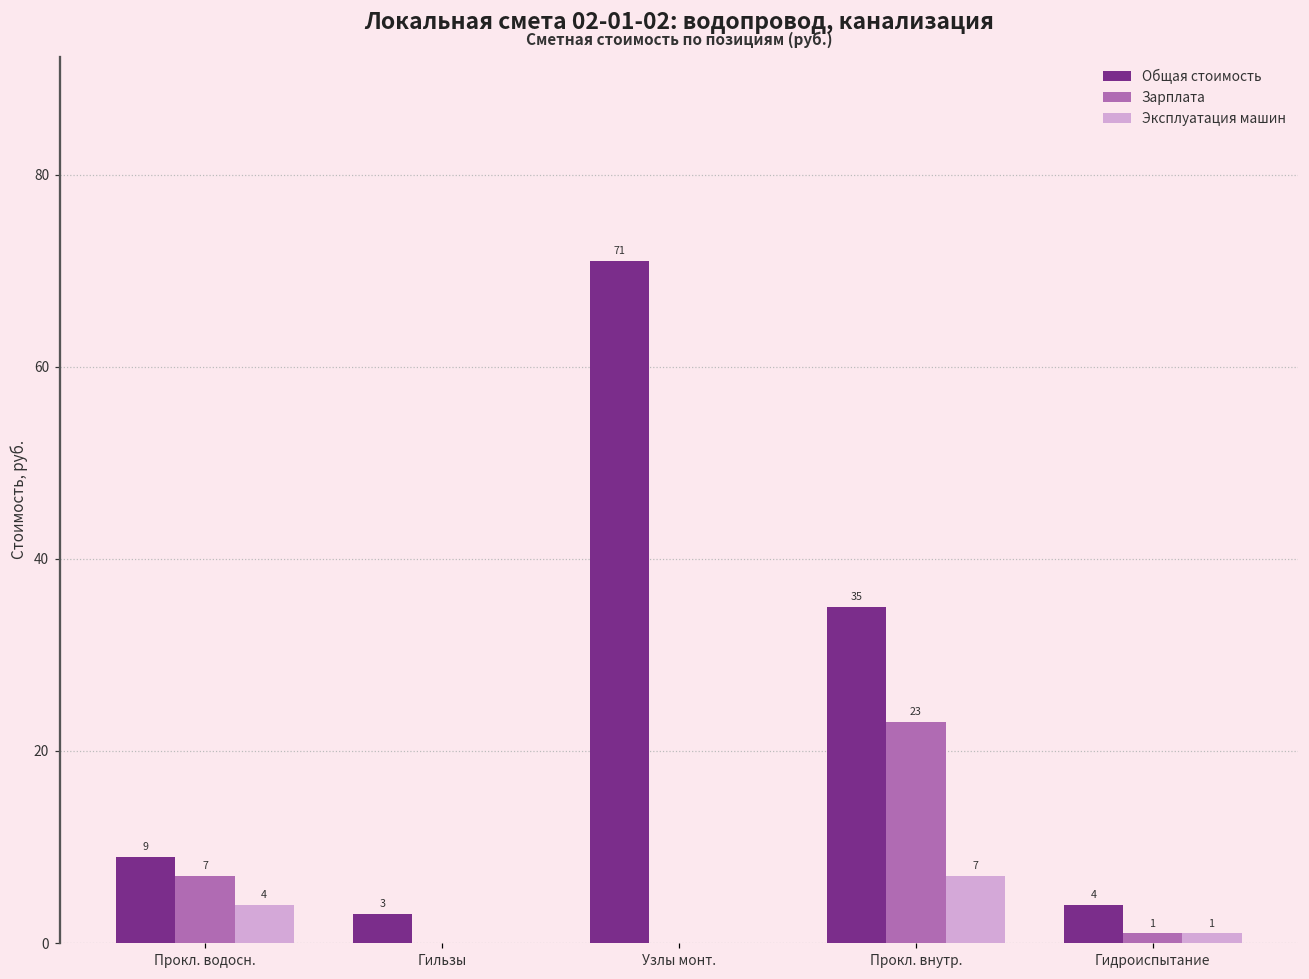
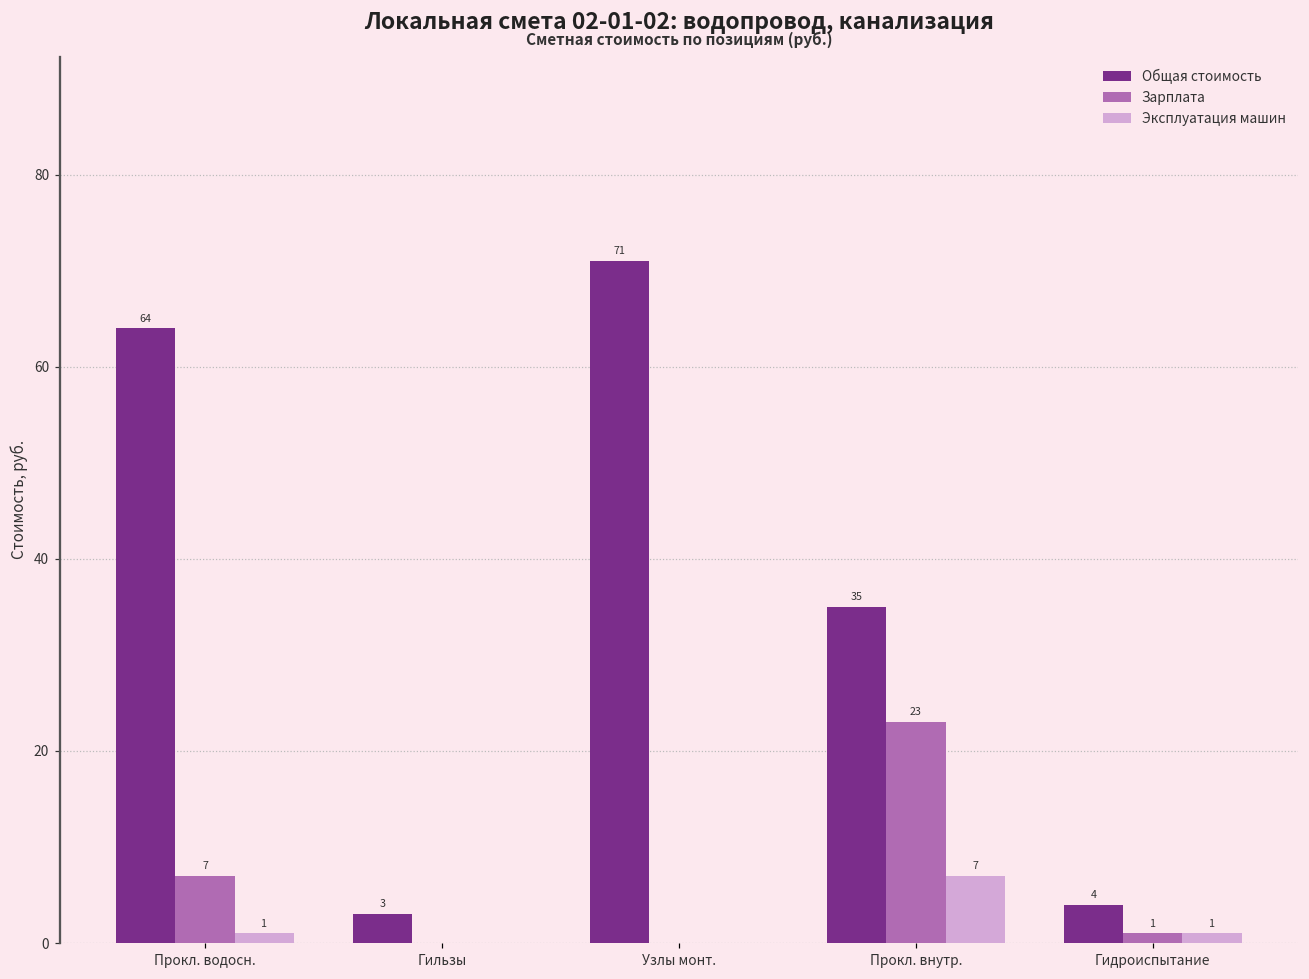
Общая стоимость, Прокл. водосн.: 9 -> 64
Эксплуатация машин, Прокл. водосн.: 4 -> 1
